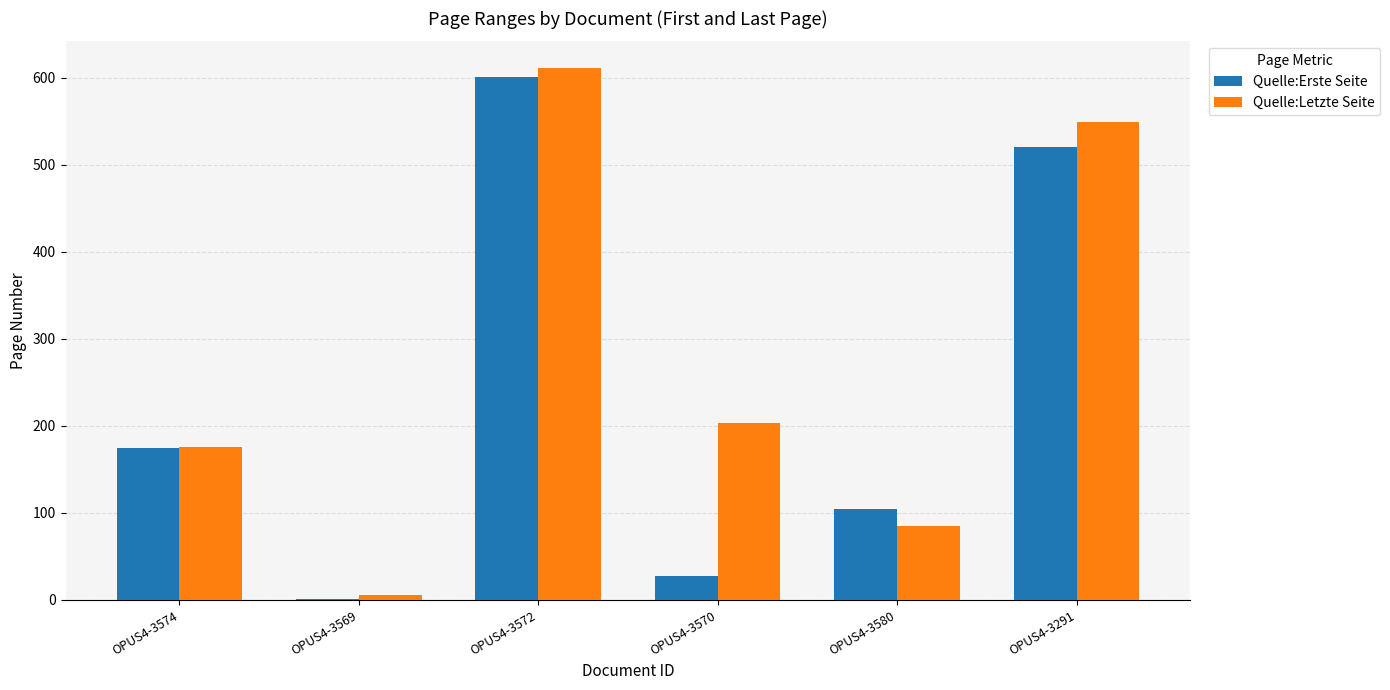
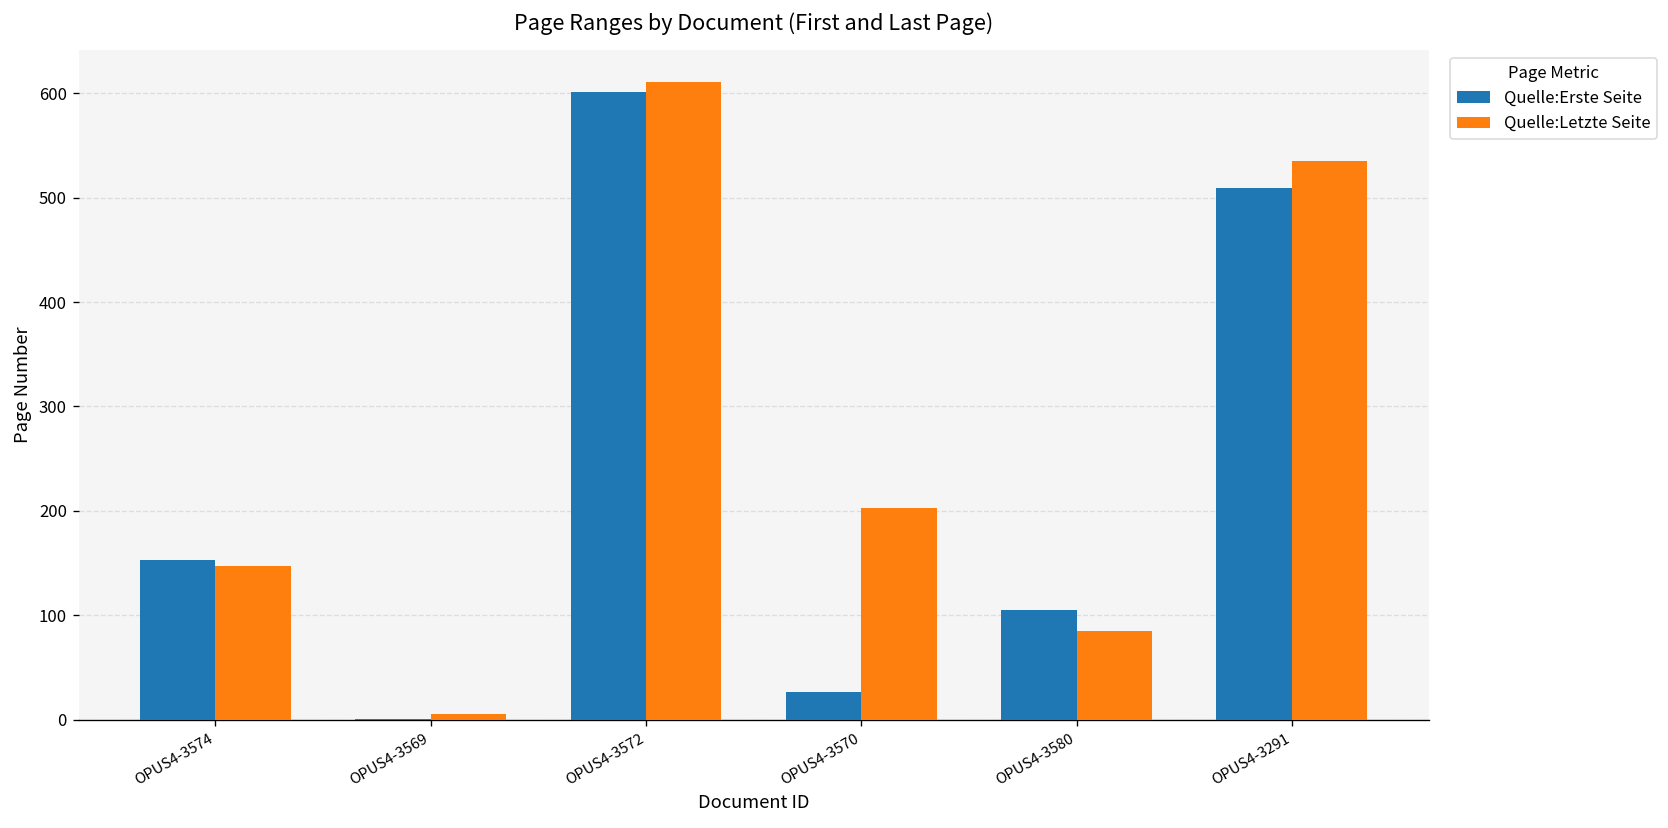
Quelle:Erste Seite, OPUS4-3574: 180 -> 150
Quelle:Letzte Seite, OPUS4-3574: 180 -> 150
Quelle:Erste Seite, OPUS4-3291: 520 -> 510
Quelle:Letzte Seite, OPUS4-3291: 550 -> 540
